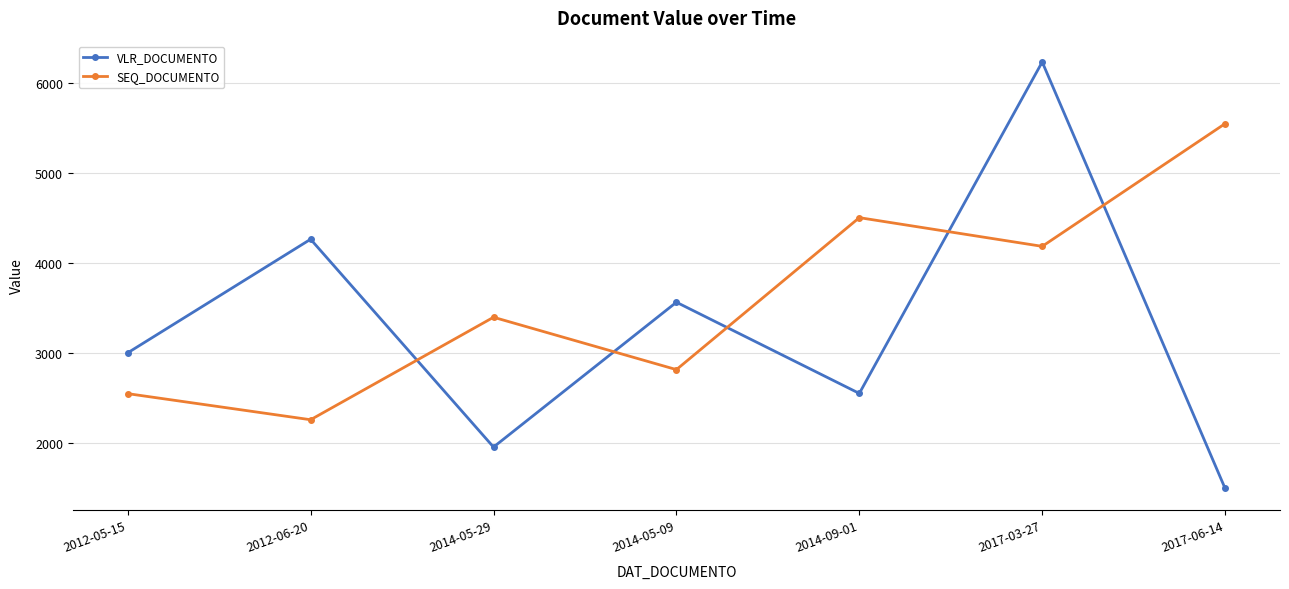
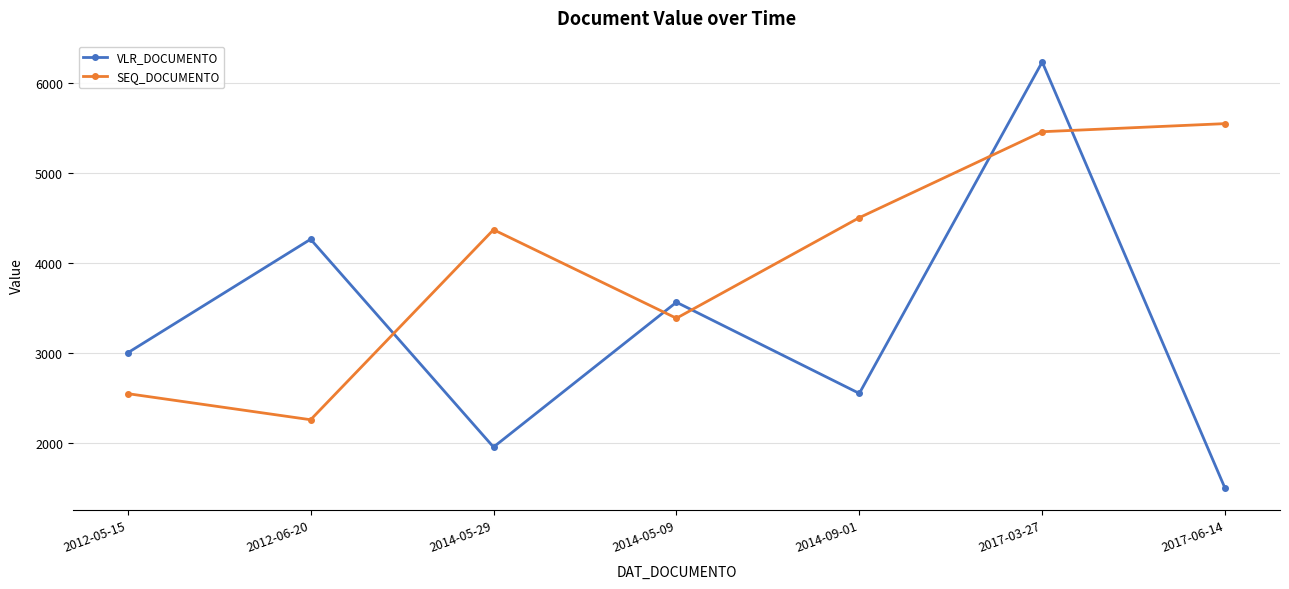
SEQ_DOCUMENTO, 2014-05-29: 3400 -> 4400
SEQ_DOCUMENTO, 2014-05-09: 2800 -> 3400
SEQ_DOCUMENTO, 2017-03-27: 4200 -> 5500
